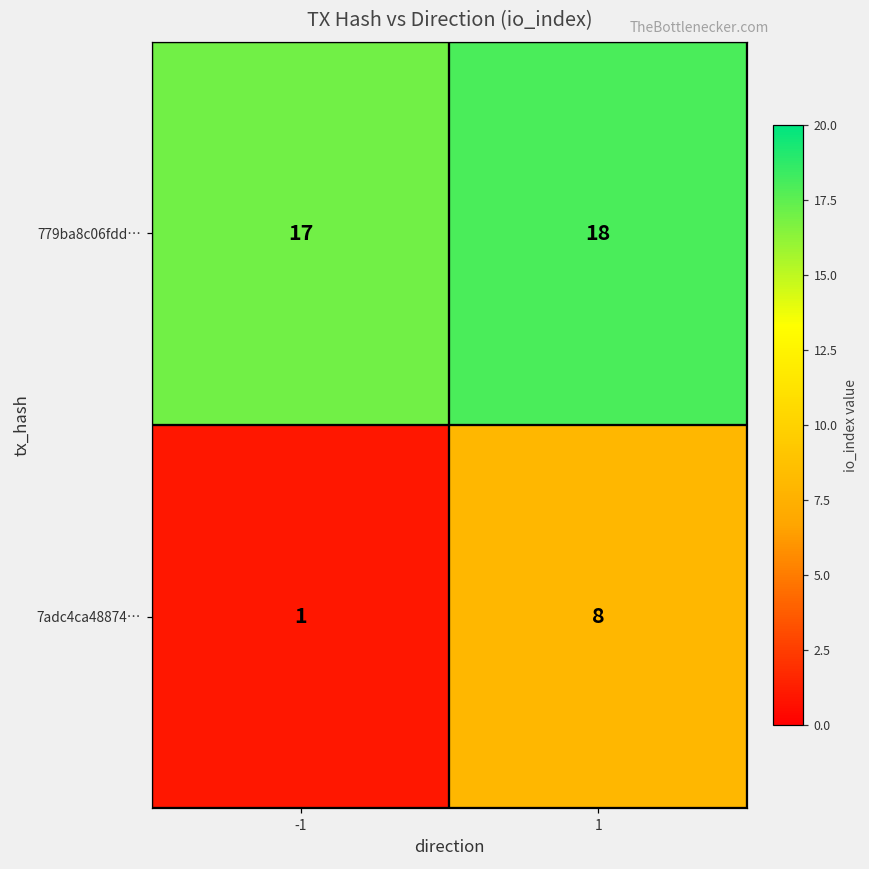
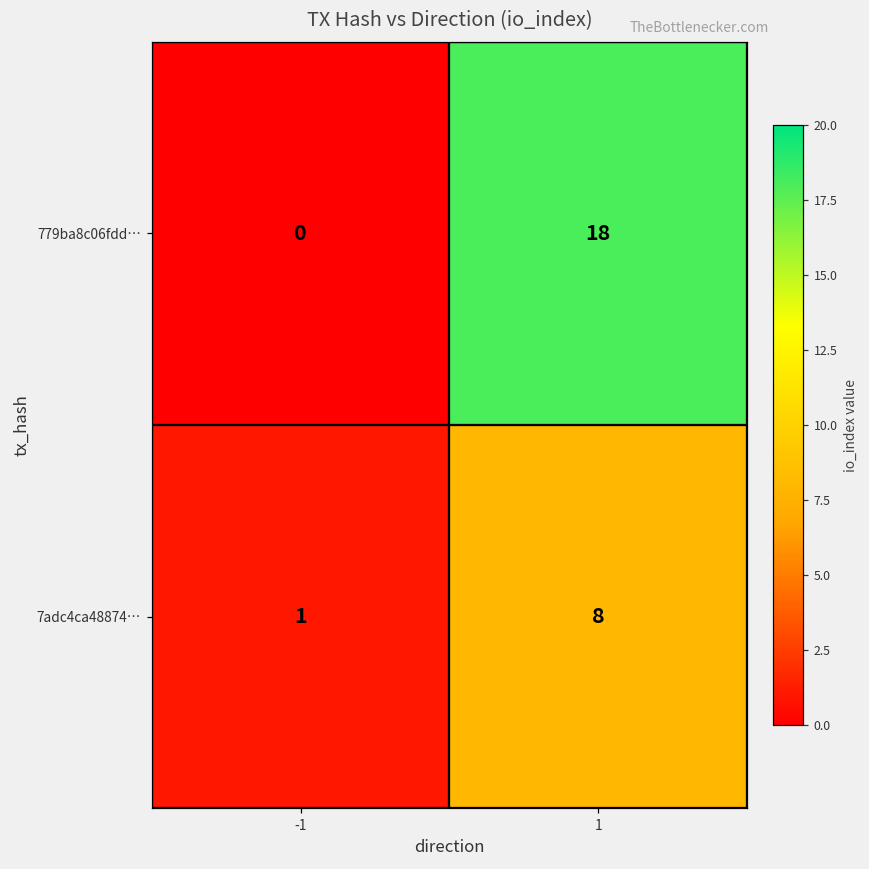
779ba8c06fdd…, -1: 17 -> 0
